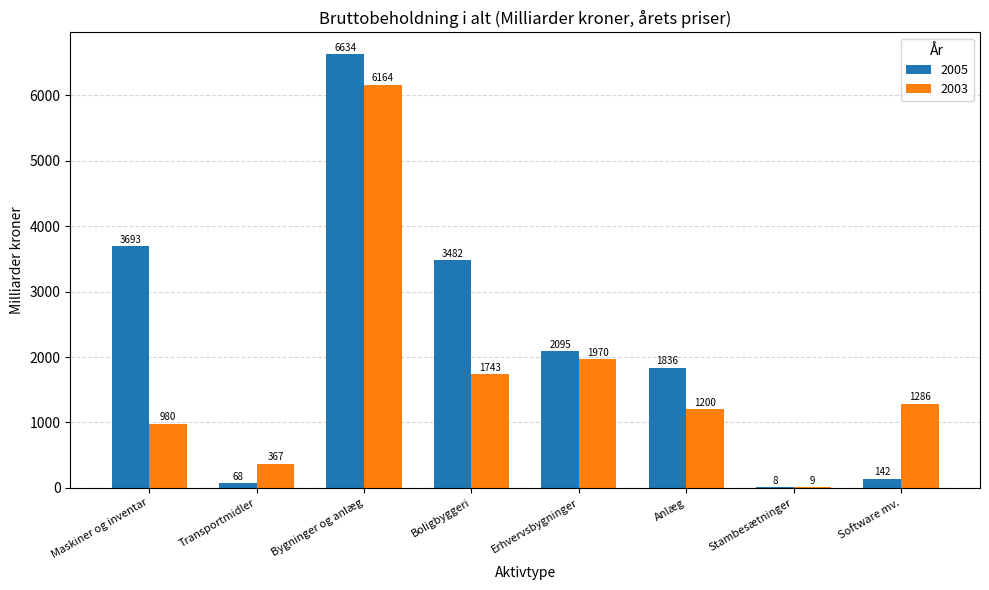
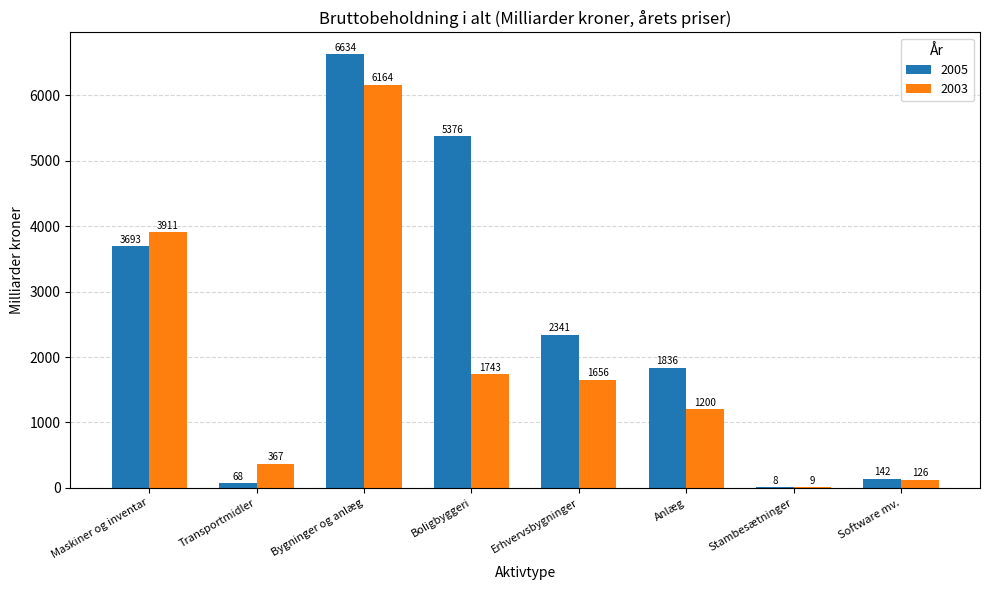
2003, Maskiner og inventar: 980 -> 3911
2005, Boligbyggeri: 3482 -> 5376
2005, Erhvervsbygninger: 2095 -> 2341
2003, Erhvervsbygninger: 1970 -> 1656
2003, Software mv.: 1286 -> 126
